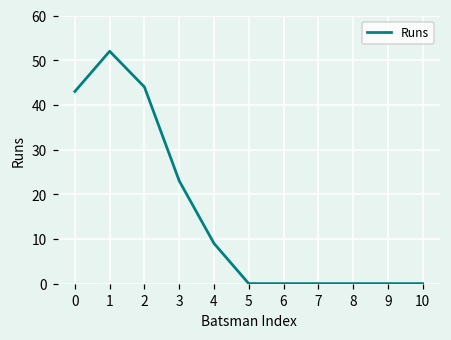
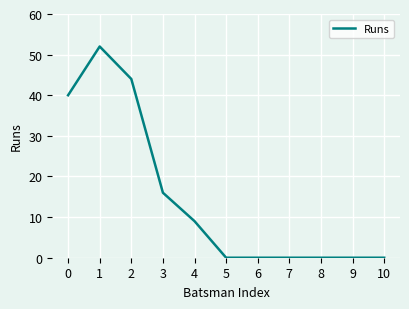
0: 43 -> 40
3: 23 -> 16
